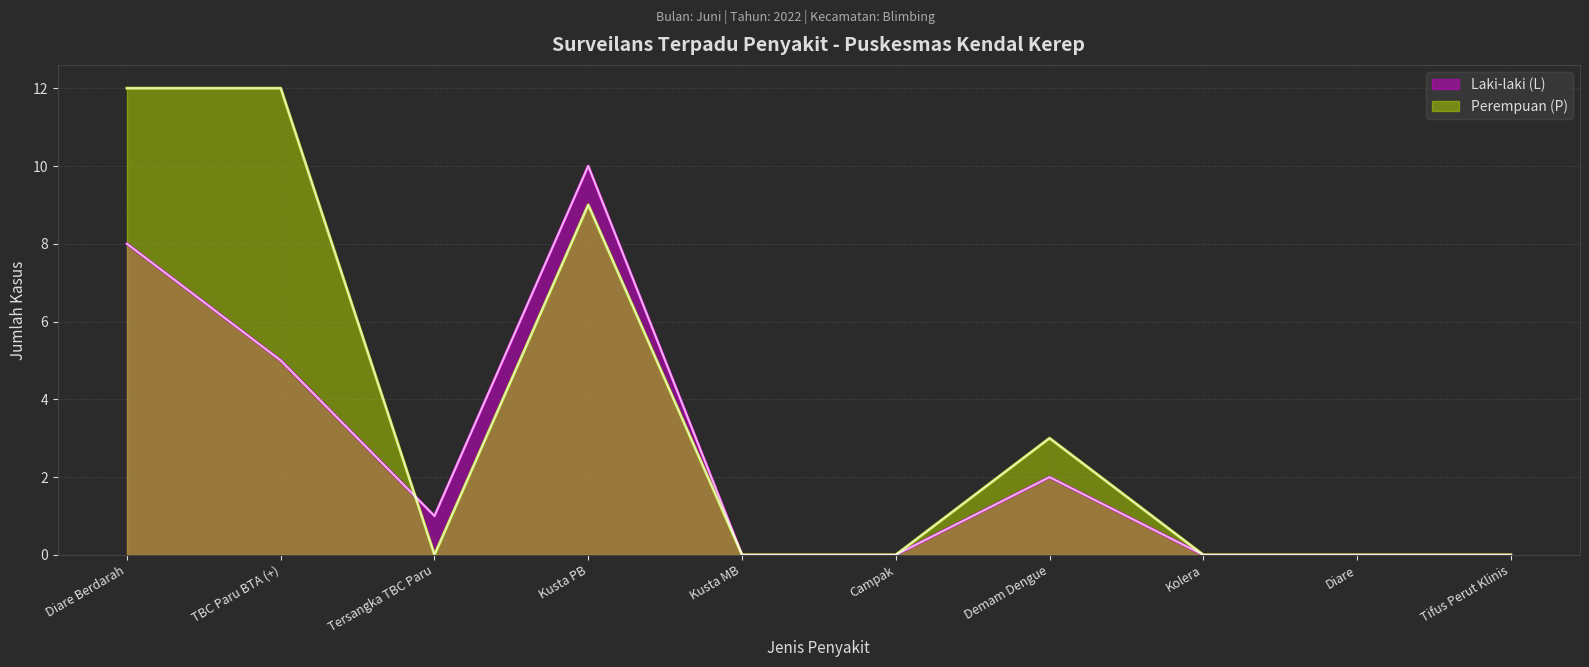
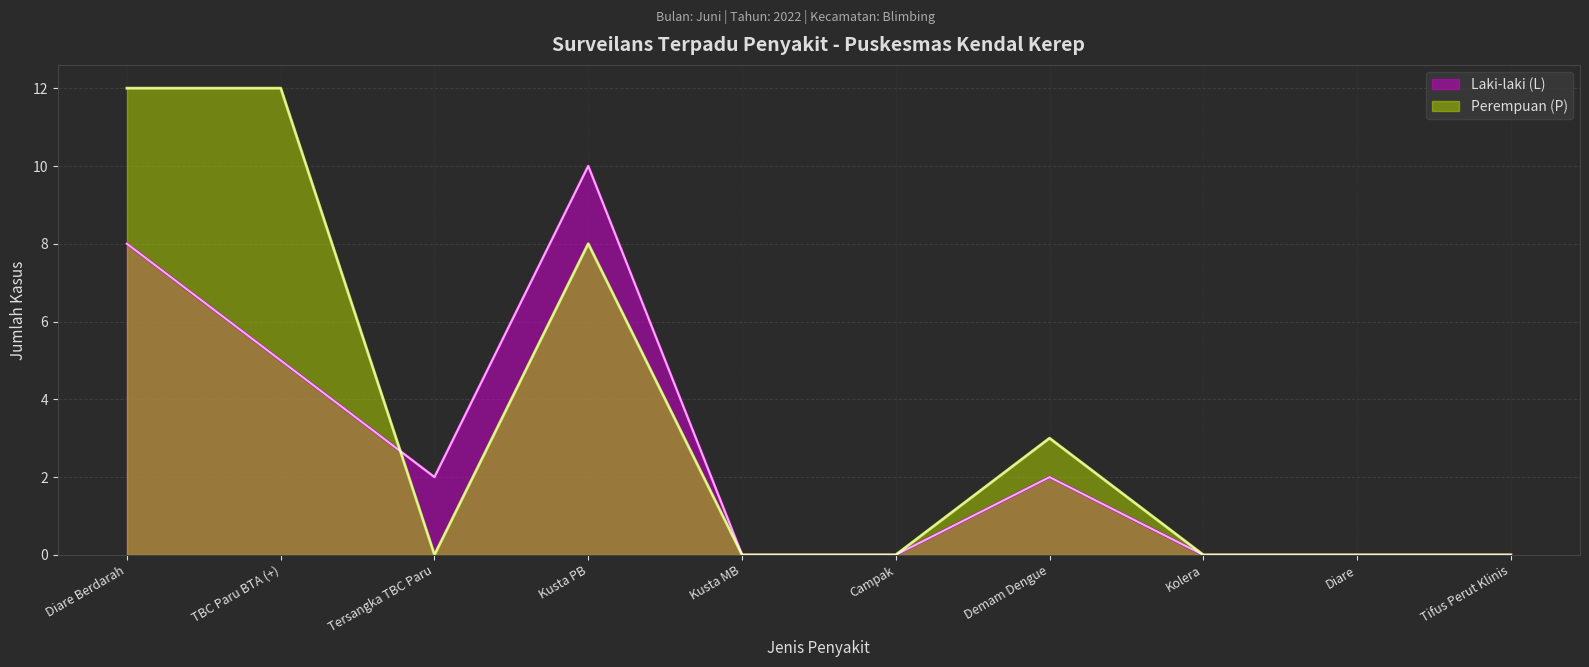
Laki-laki (L), Tersangka TBC Paru: 1 -> 2
Perempuan (P), Kusta PB: 9 -> 8
